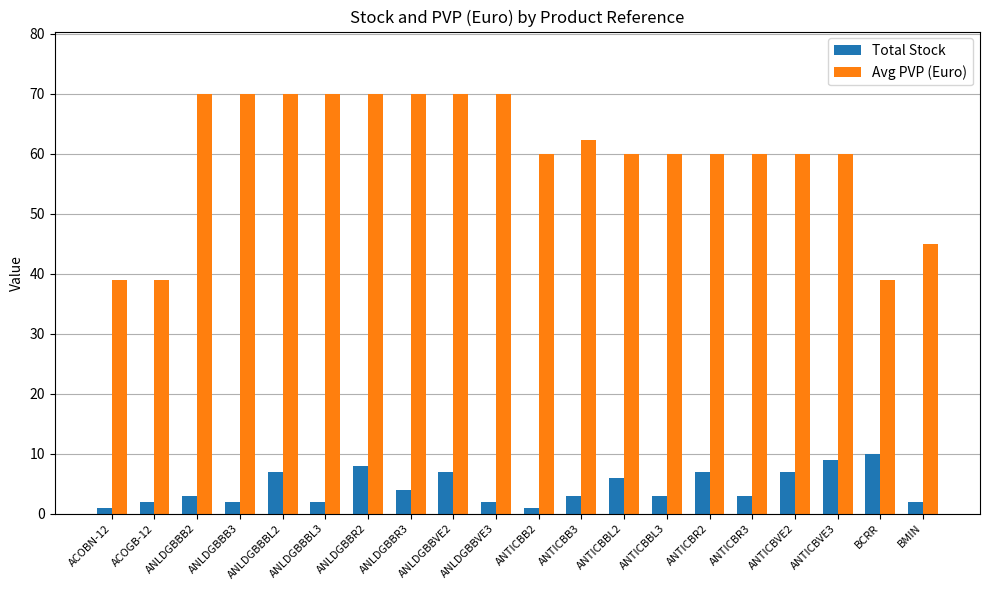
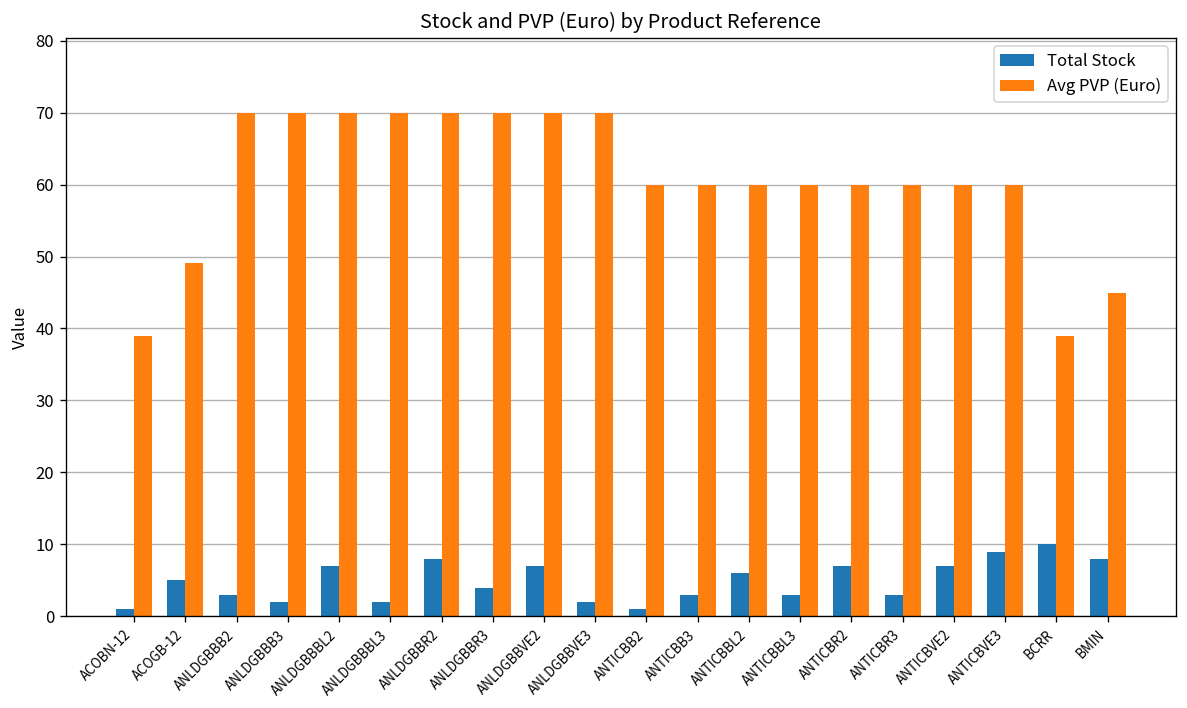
Total Stock, ACOGB-12: 2 -> 5
Avg PVP (Euro), ACOGB-12: 39 -> 49
Avg PVP (Euro), ANTICBB3: 62 -> 60
Total Stock, BMIN: 2 -> 8
